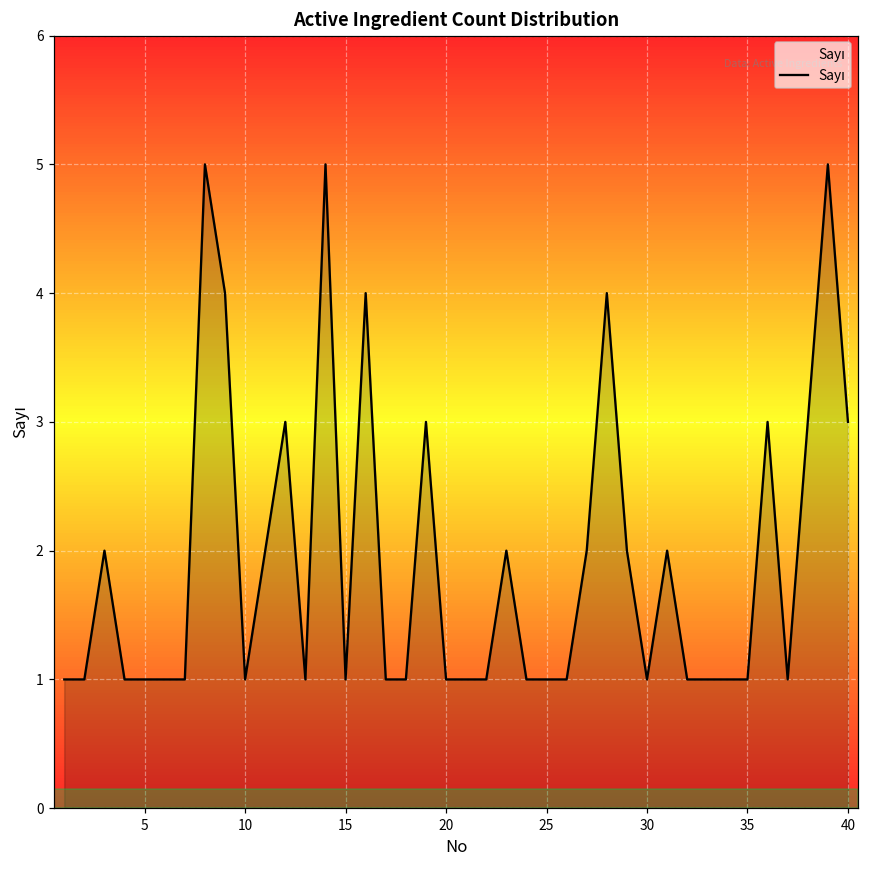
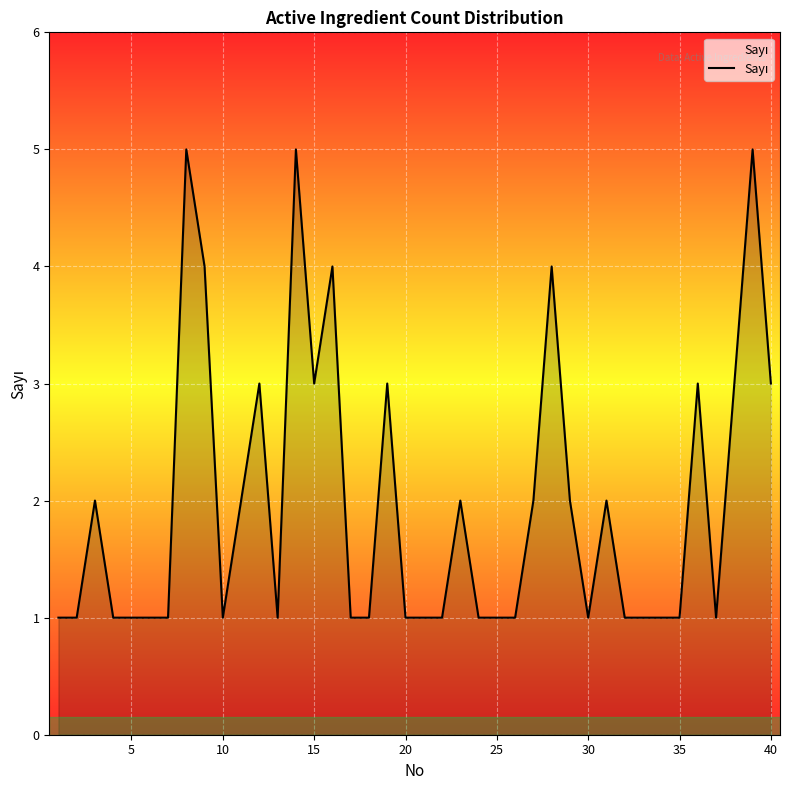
15: 1 -> 3
